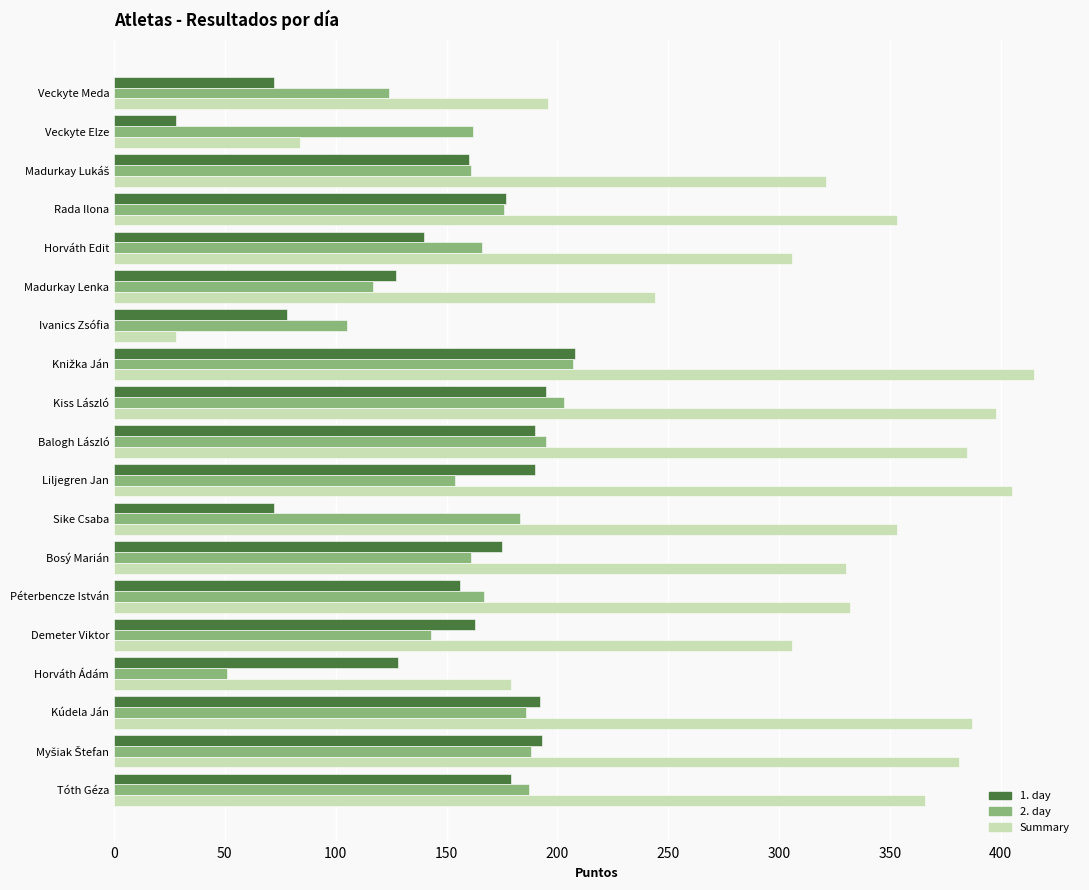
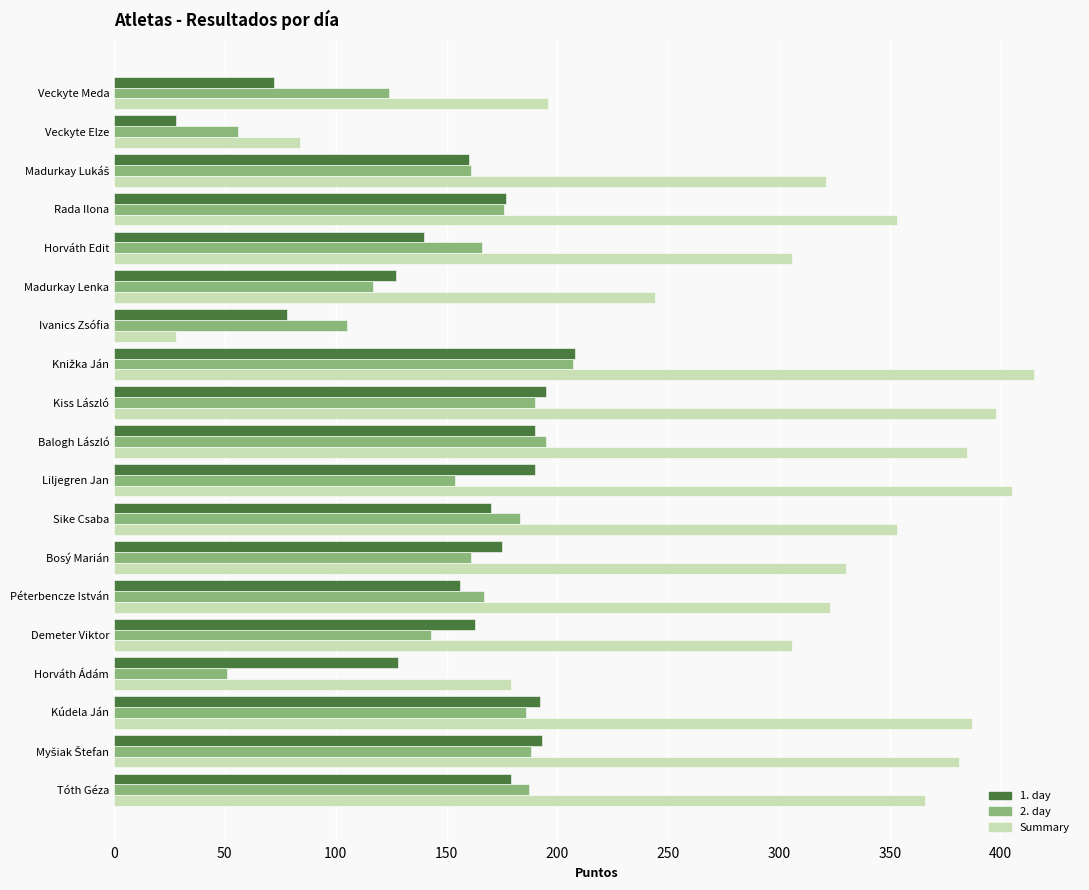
2. day, Veckyte Elze: 162 -> 56
2. day, Kiss László: 203 -> 190
1. day, Sike Csaba: 72 -> 170
Summary, Péterbencze István: 332 -> 323
